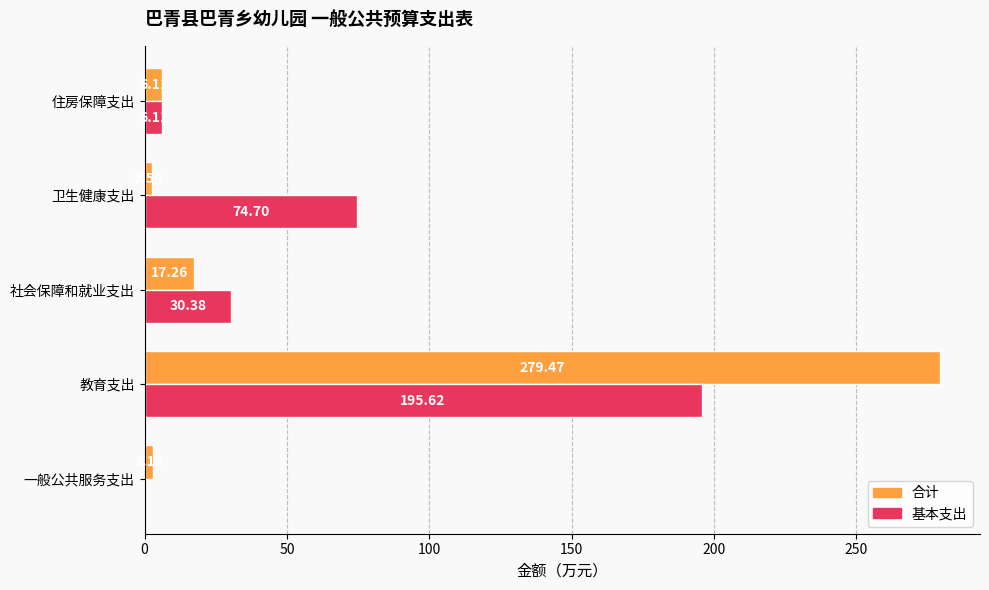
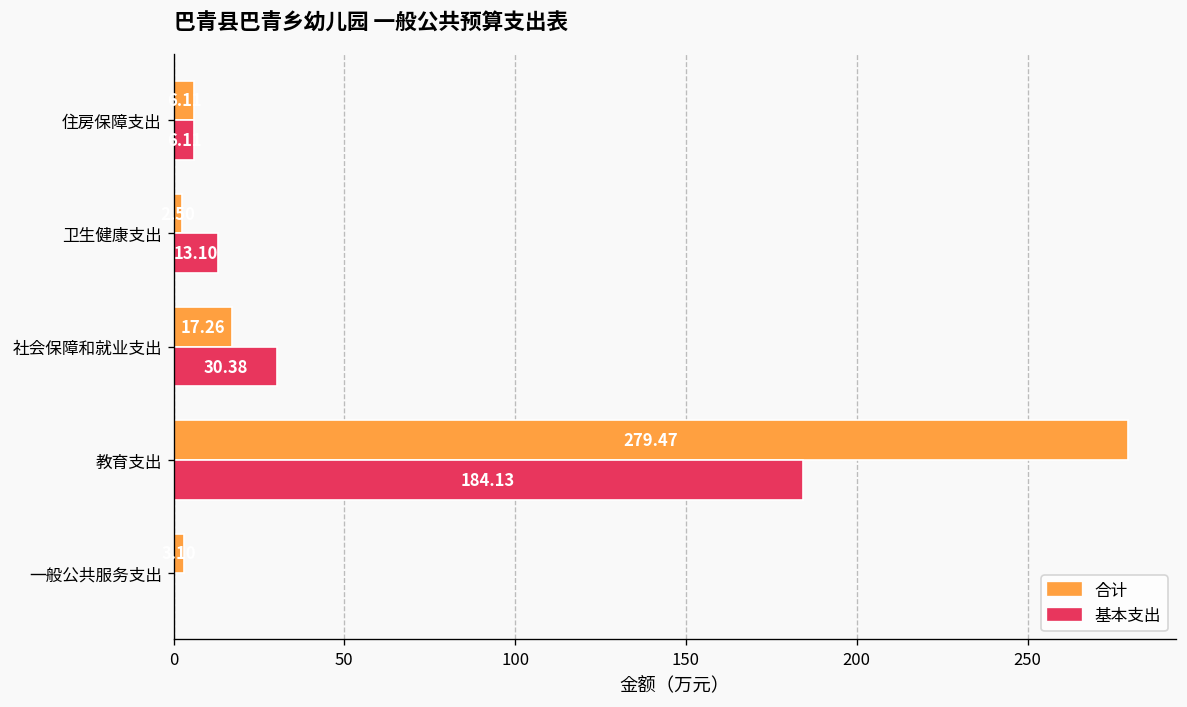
基本支出, 卫生健康支出: 74.70 -> 13.10
基本支出, 教育支出: 195.62 -> 184.13
